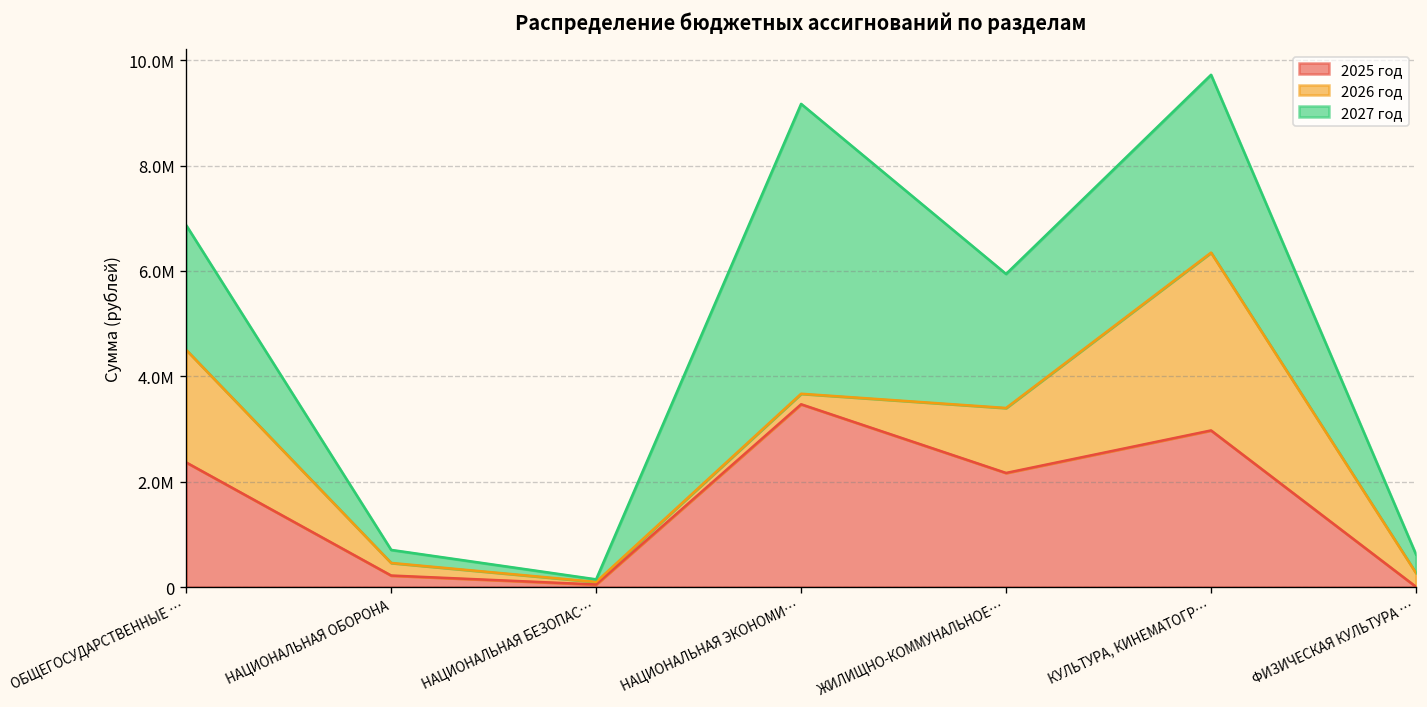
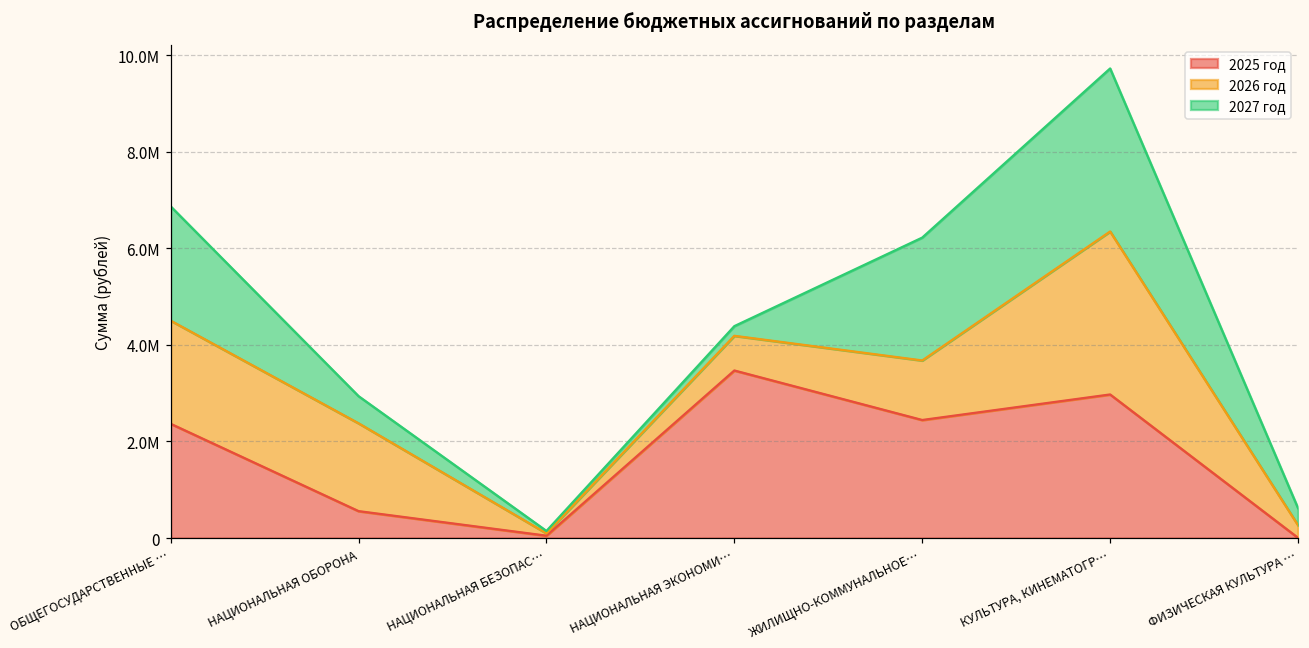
2025 год, НАЦИОНАЛЬНАЯ ОБОРОНА: 200000 -> 600000
2026 год, НАЦИОНАЛЬНАЯ ОБОРОНА: 200000 -> 1800000
2027 год, НАЦИОНАЛЬНАЯ ОБОРОНА: 200000 -> 600000
2026 год, НАЦИОНАЛЬНАЯ ЭКОНОМИ…: 200000 -> 700000
2027 год, НАЦИОНАЛЬНАЯ ЭКОНОМИ…: 5500000 -> 200000
2025 год, ЖИЛИЩНО-КОММУНАЛЬНОЕ…: 2200000 -> 2400000
